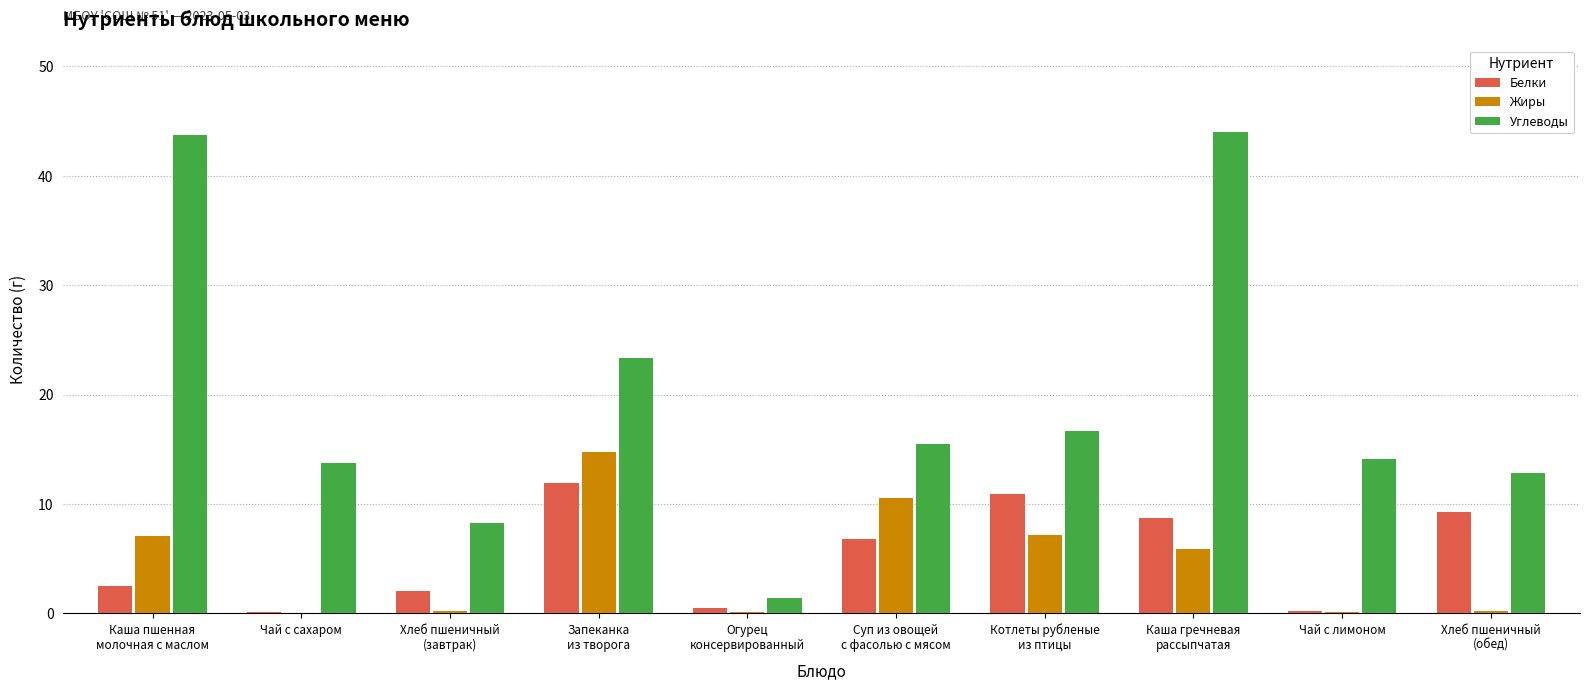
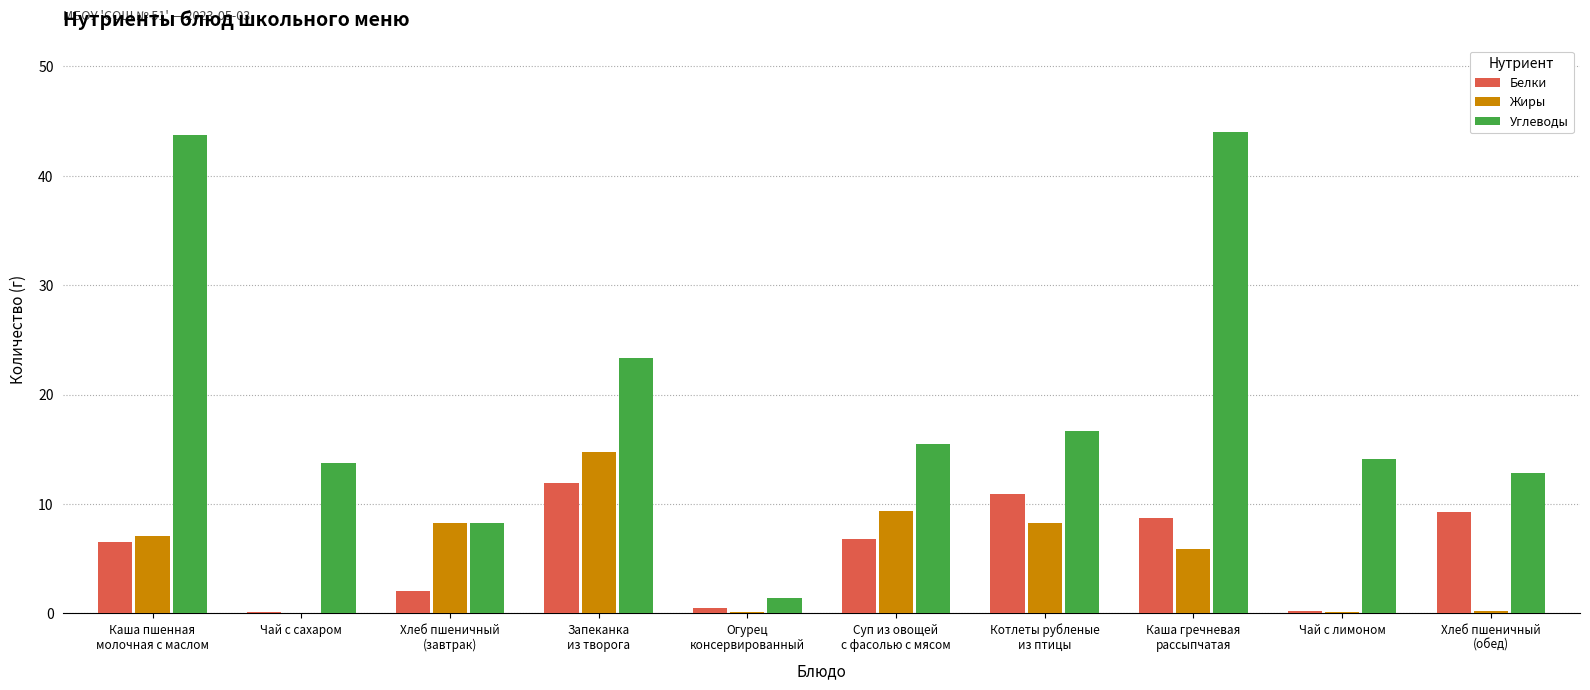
Белки, Каша пшенная молочная с маслом: 2.5 -> 6.5
Жиры, Хлеб пшеничный (завтрак): 0.2 -> 8.3
Жиры, Суп из овощей с фасолью с мясом: 10.6 -> 9.4
Жиры, Котлеты рубленые из птицы: 7.2 -> 8.3
